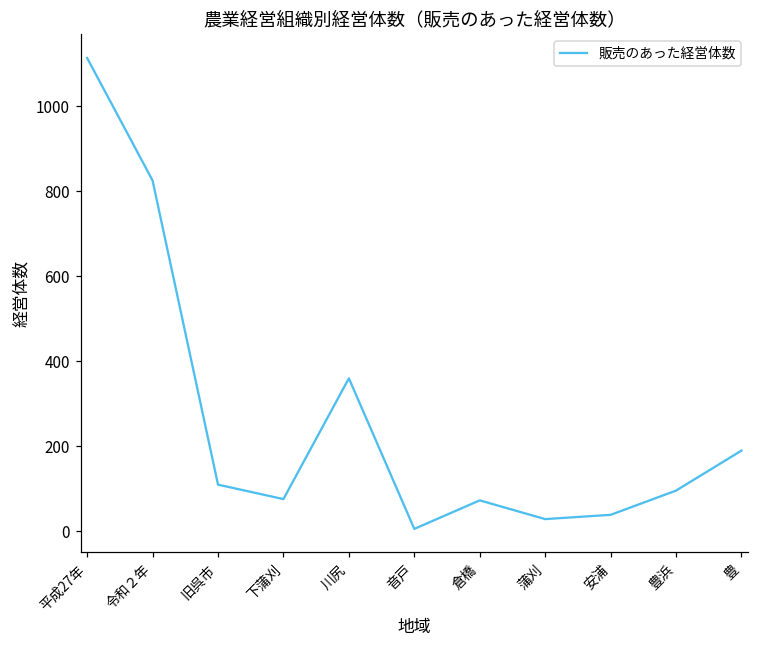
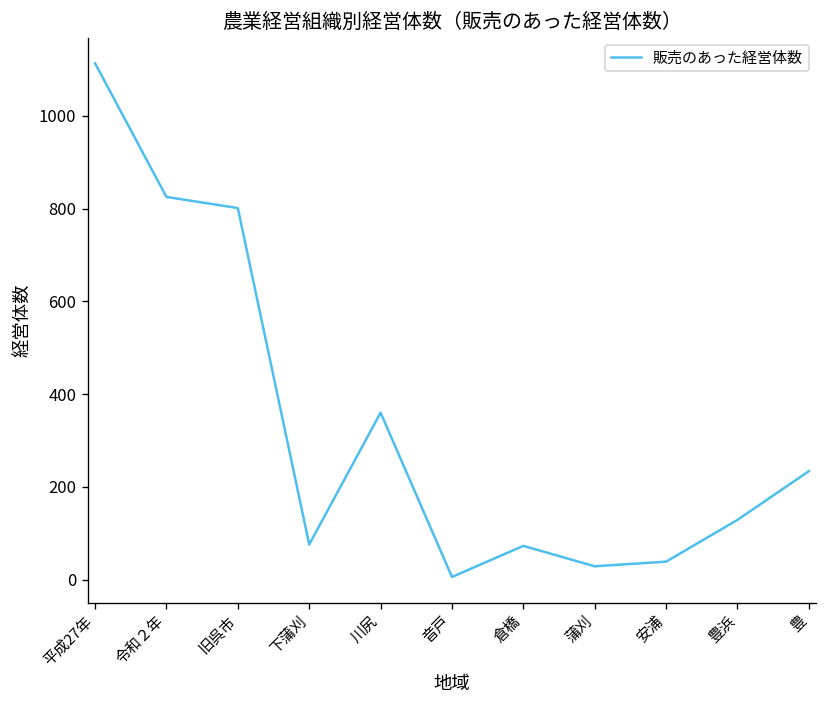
旧呉市: 110 -> 800
豊浜: 100 -> 130
豊: 190 -> 230
